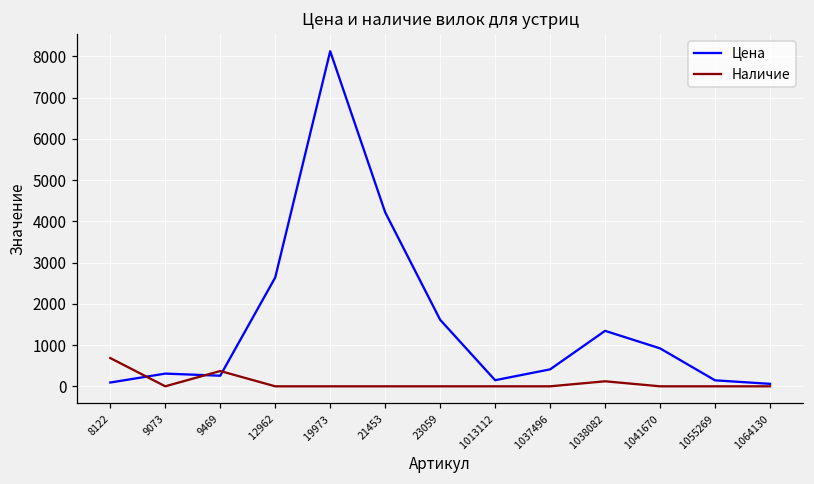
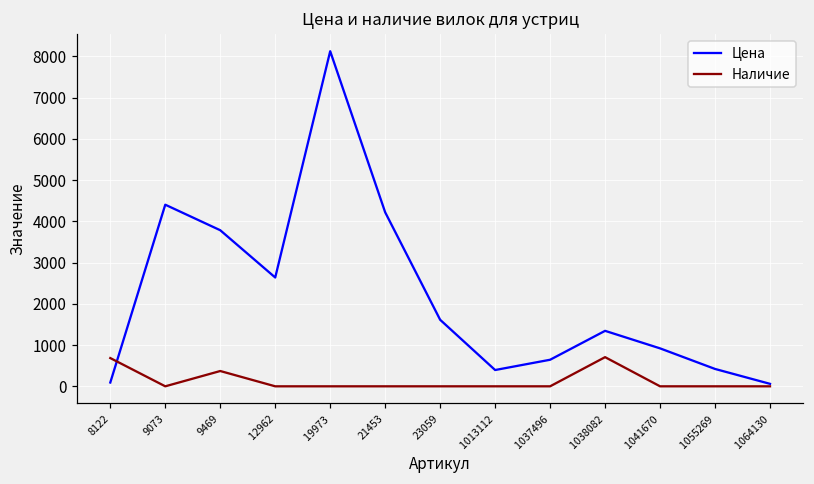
Цена, 9073: 300 -> 4400
Цена, 9469: 300 -> 3800
Цена, 1013112: 100 -> 400
Цена, 1037496: 400 -> 600
Наличие, 1038082: 100 -> 700
Цена, 1055269: 100 -> 400
